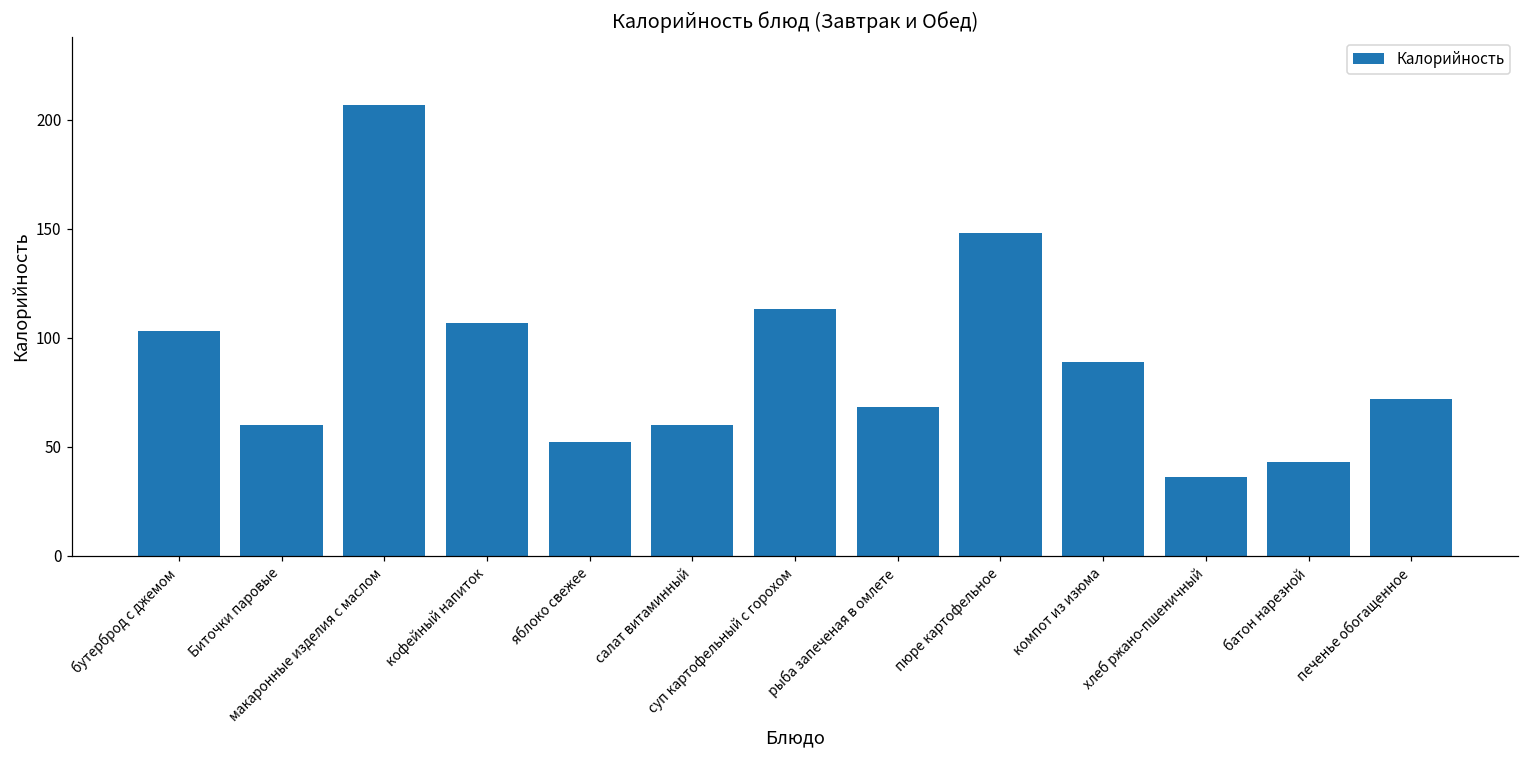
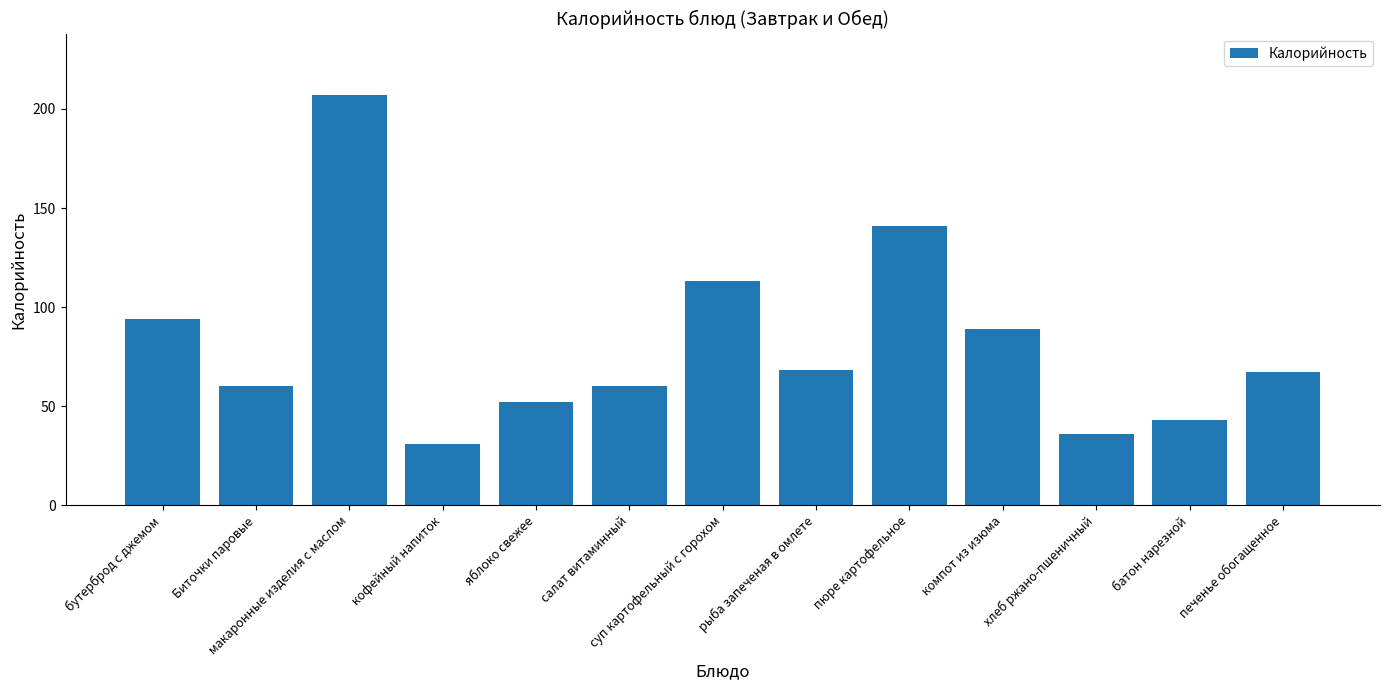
бутерброд с джемом: 103 -> 94
кофейный напиток: 107 -> 31
пюре картофельное: 148 -> 141
печенье обогащенное: 72 -> 67
